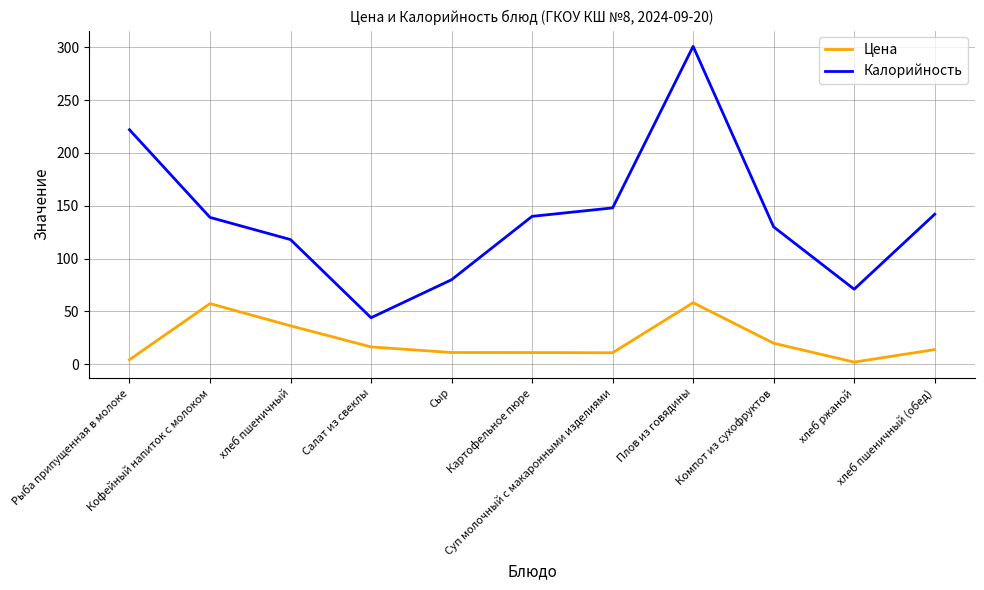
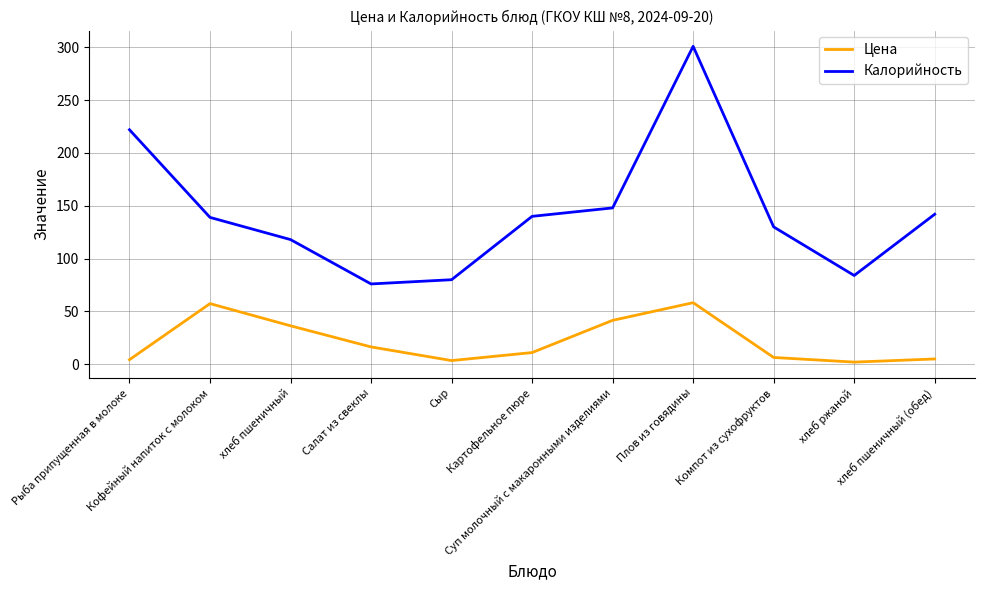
Калорийность, Салат из свеклы: 44 -> 76
Цена, Сыр: 11 -> 3
Цена, Суп молочный с макаронными изделиями: 11 -> 42
Цена, Компот из сухофруктов: 20 -> 6
Калорийность, хлеб ржаной: 71 -> 84
Цена, хлеб пшеничный (обед): 14 -> 5
